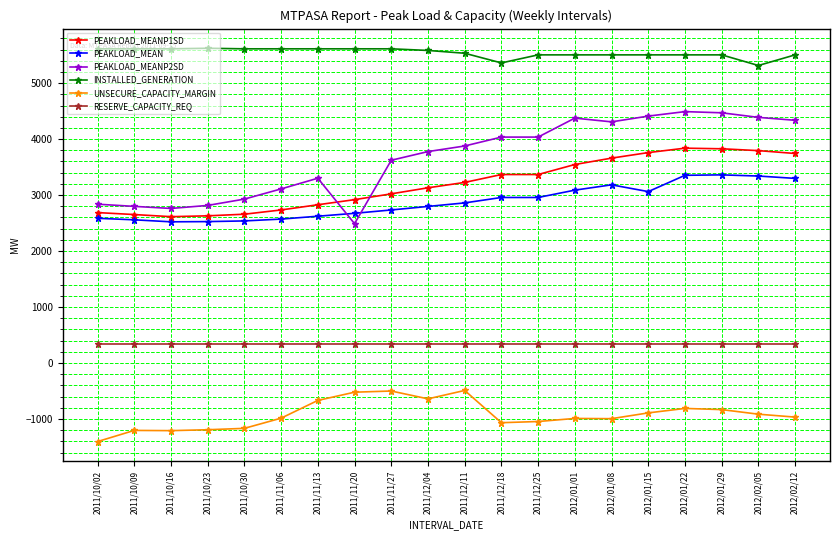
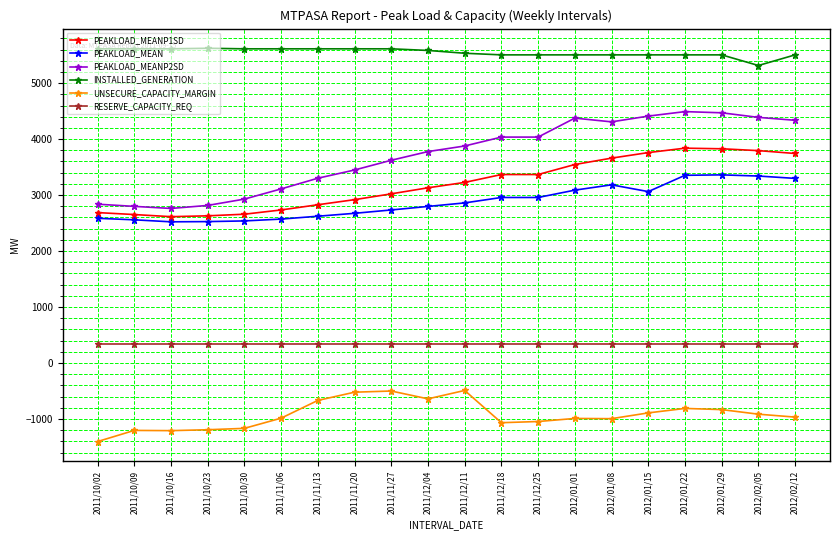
PEAKLOAD_MEANP2SD, 2011/11/20: 2500 -> 3400
INSTALLED_GENERATION, 2011/12/18: 5400 -> 5500
